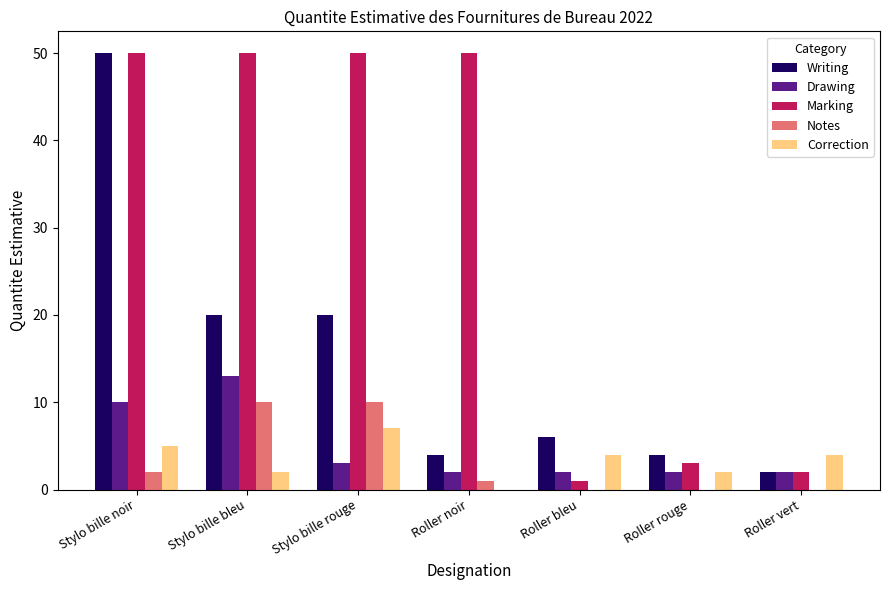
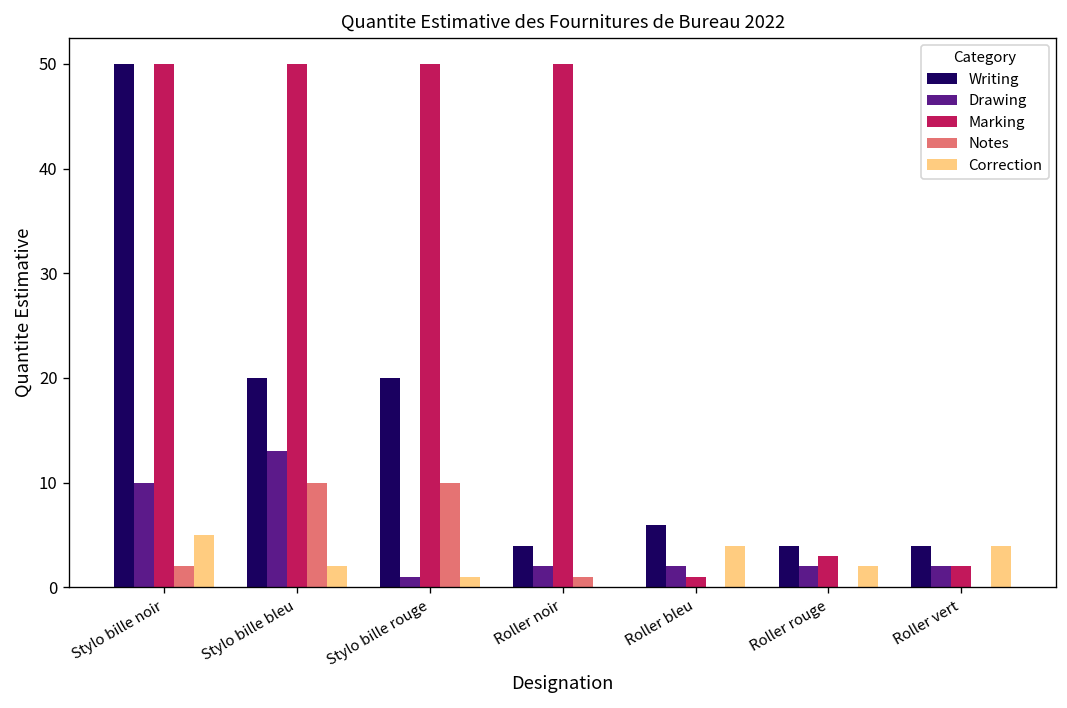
Drawing, Stylo bille rouge: 3 -> 1
Correction, Stylo bille rouge: 7 -> 1
Writing, Roller vert: 2 -> 4
